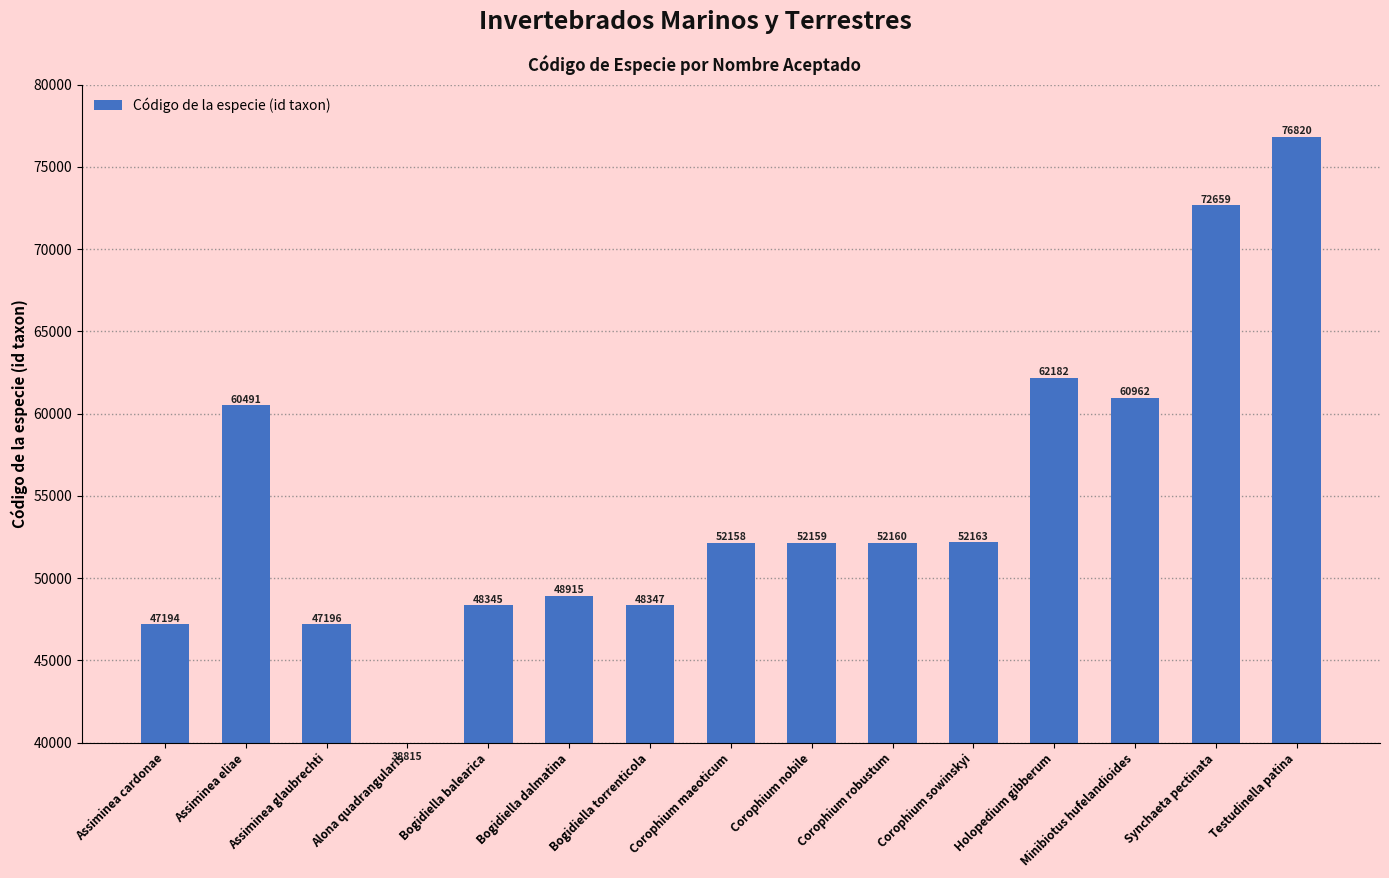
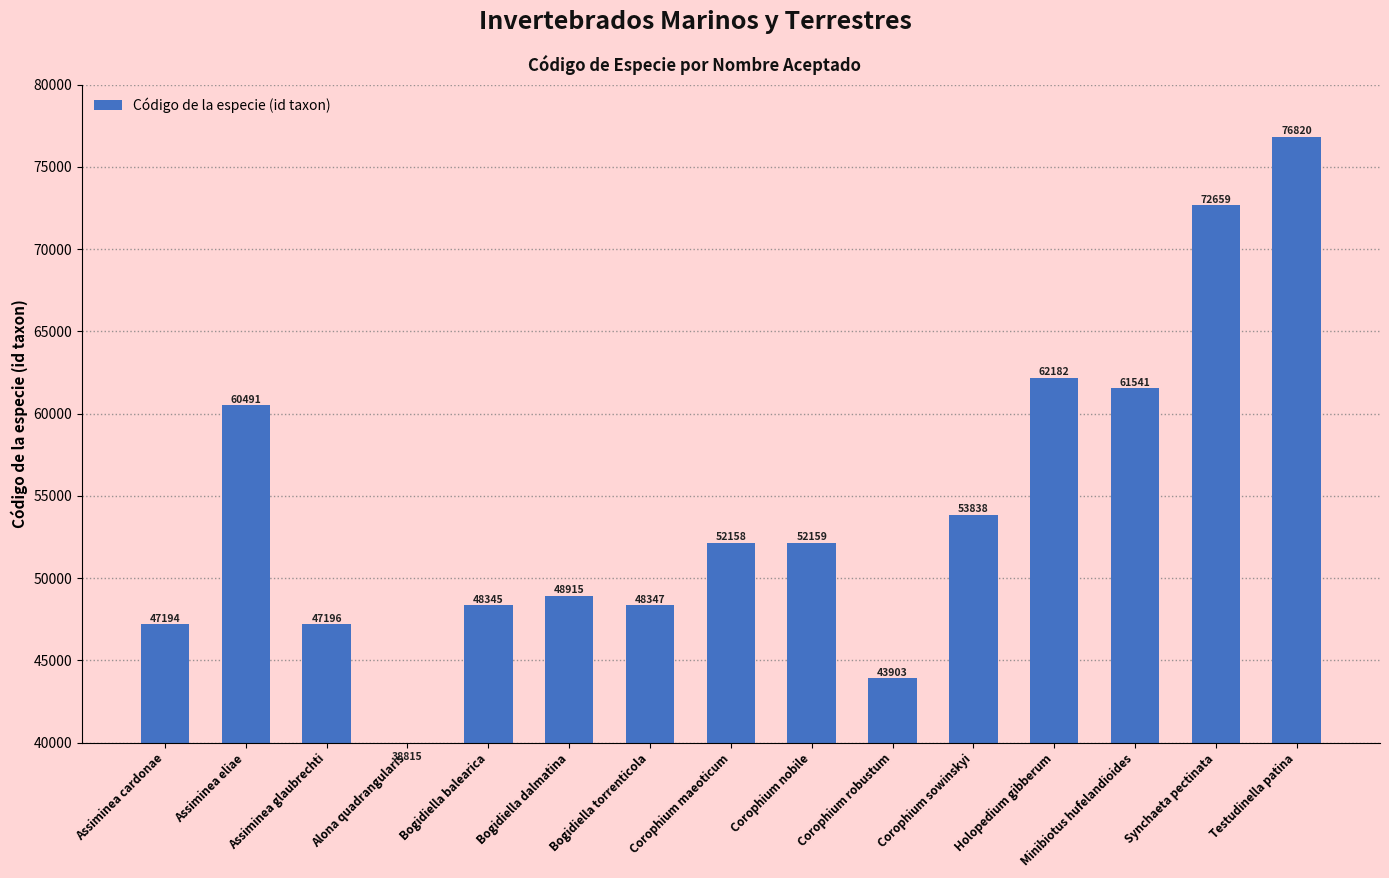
Corophium robustum: 52160 -> 43903
Corophium sowinskyi: 52163 -> 53838
Minibiotus hufelandioides: 60962 -> 61541
